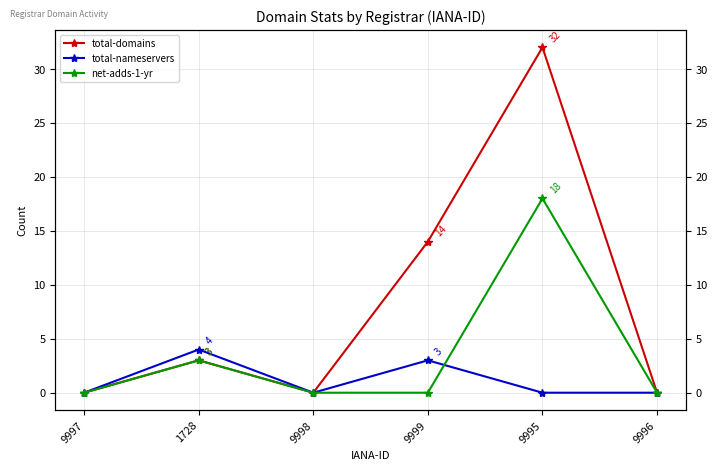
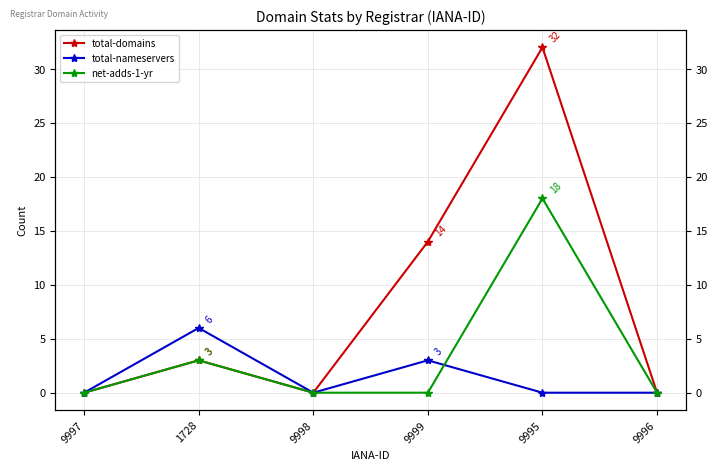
total-nameservers, 1728: 4 -> 6
